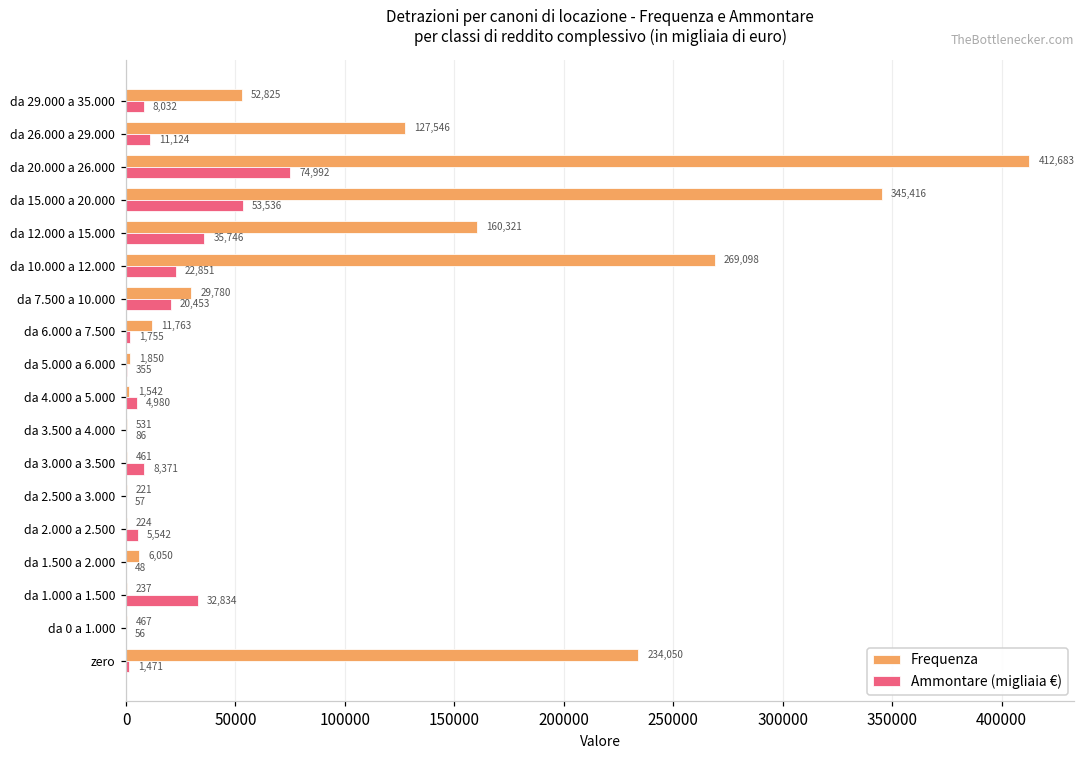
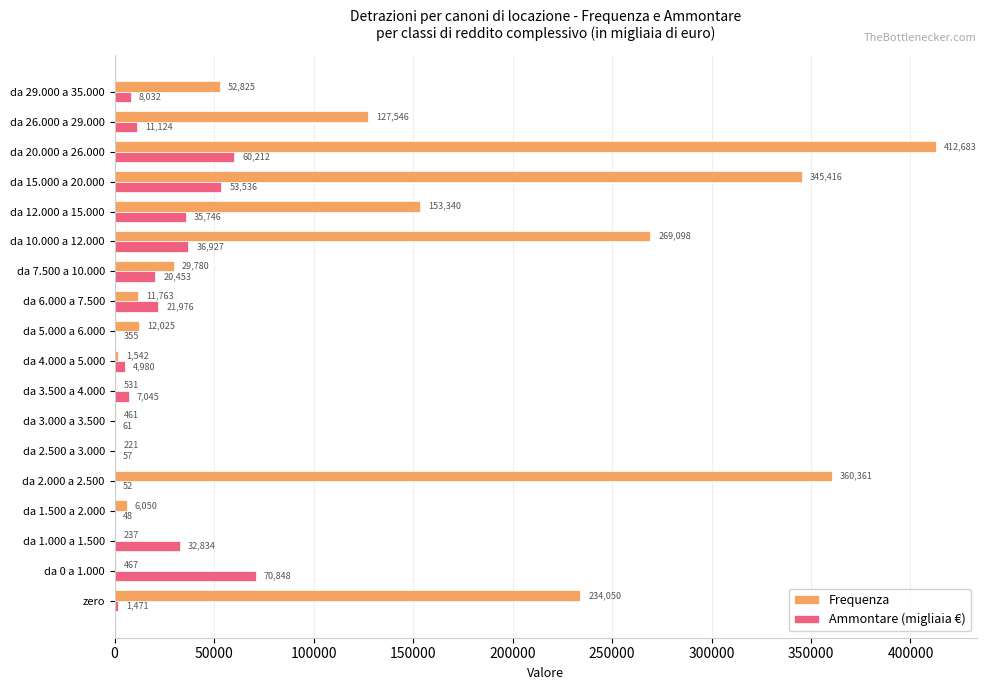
Ammontare (migliaia €), da 20.000 a 26.000: 74,992 -> 60,212
Frequenza, da 12.000 a 15.000: 160,321 -> 153,340
Ammontare (migliaia €), da 10.000 a 12.000: 22,851 -> 36,927
Ammontare (migliaia €), da 6.000 a 7.500: 1,755 -> 21,976
Frequenza, da 5.000 a 6.000: 1,850 -> 12,025
Ammontare (migliaia €), da 3.500 a 4.000: 86 -> 7,045
Ammontare (migliaia €), da 3.000 a 3.500: 8,371 -> 61
Frequenza, da 2.000 a 2.500: 224 -> 360,361
Ammontare (migliaia €), da 2.000 a 2.500: 5,542 -> 52
Ammontare (migliaia €), da 0 a 1.000: 56 -> 70,848
